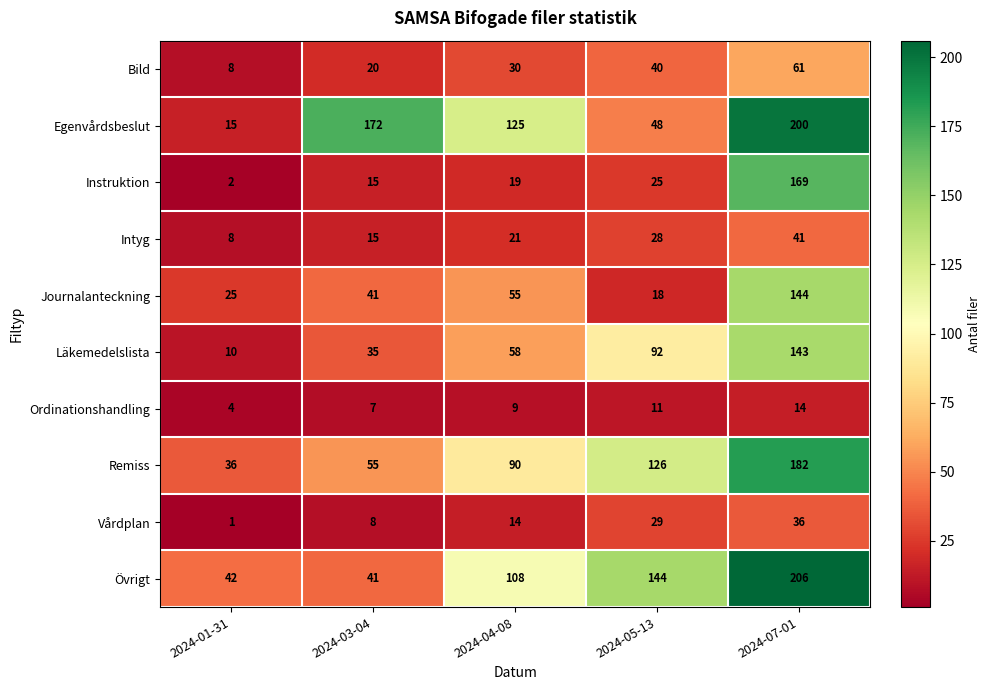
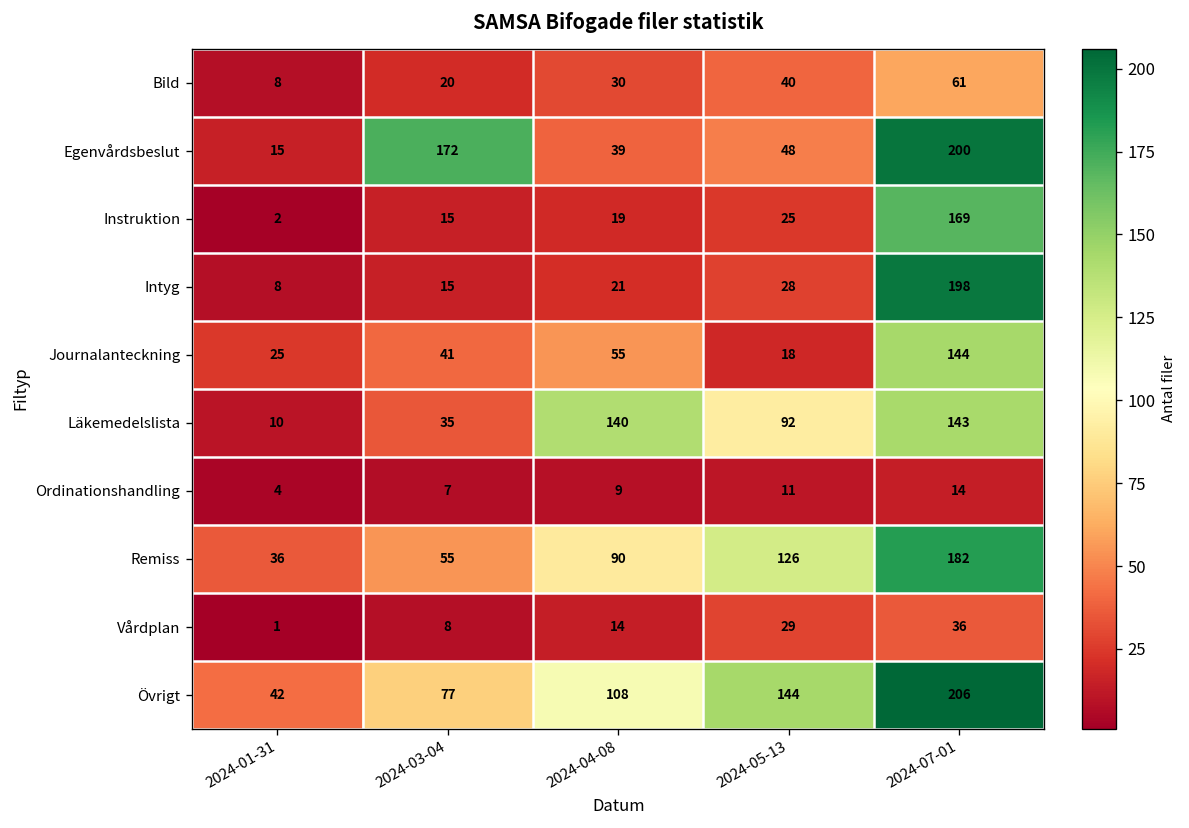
Egenvårdsbeslut, 2024-04-08: 125 -> 39
Intyg, 2024-07-01: 41 -> 198
Läkemedelslista, 2024-04-08: 58 -> 140
Övrigt, 2024-03-04: 41 -> 77
